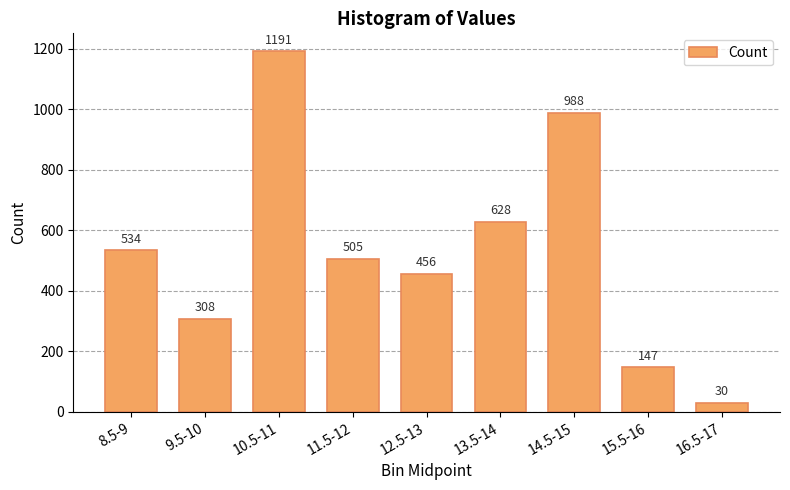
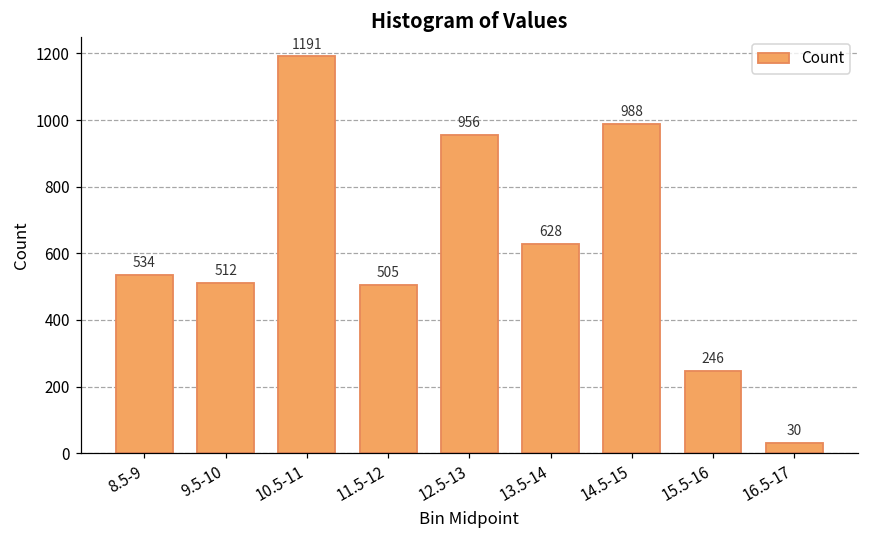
9.5-10: 308 -> 512
12.5-13: 456 -> 956
15.5-16: 147 -> 246
